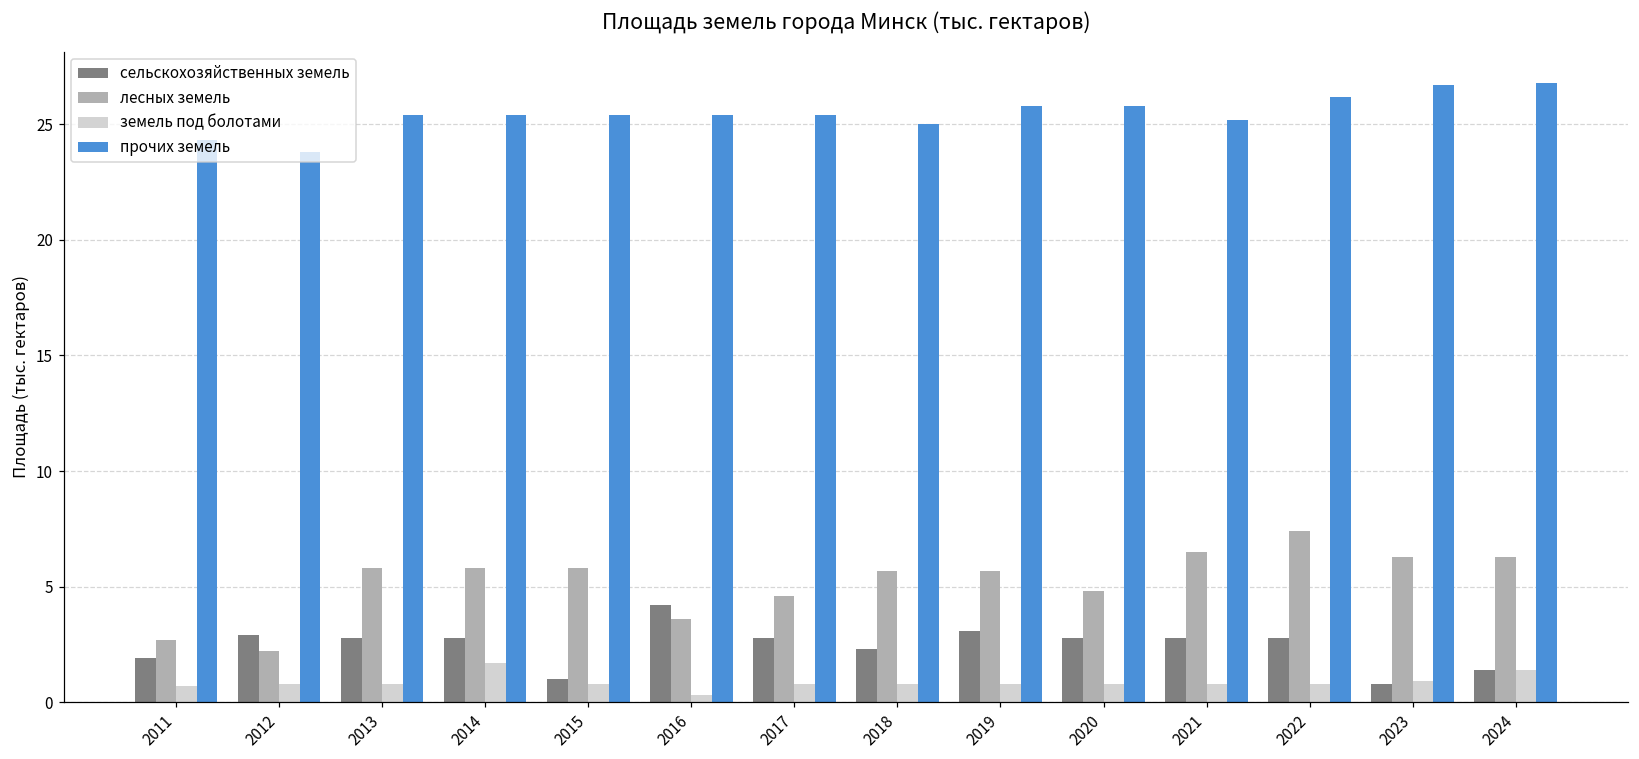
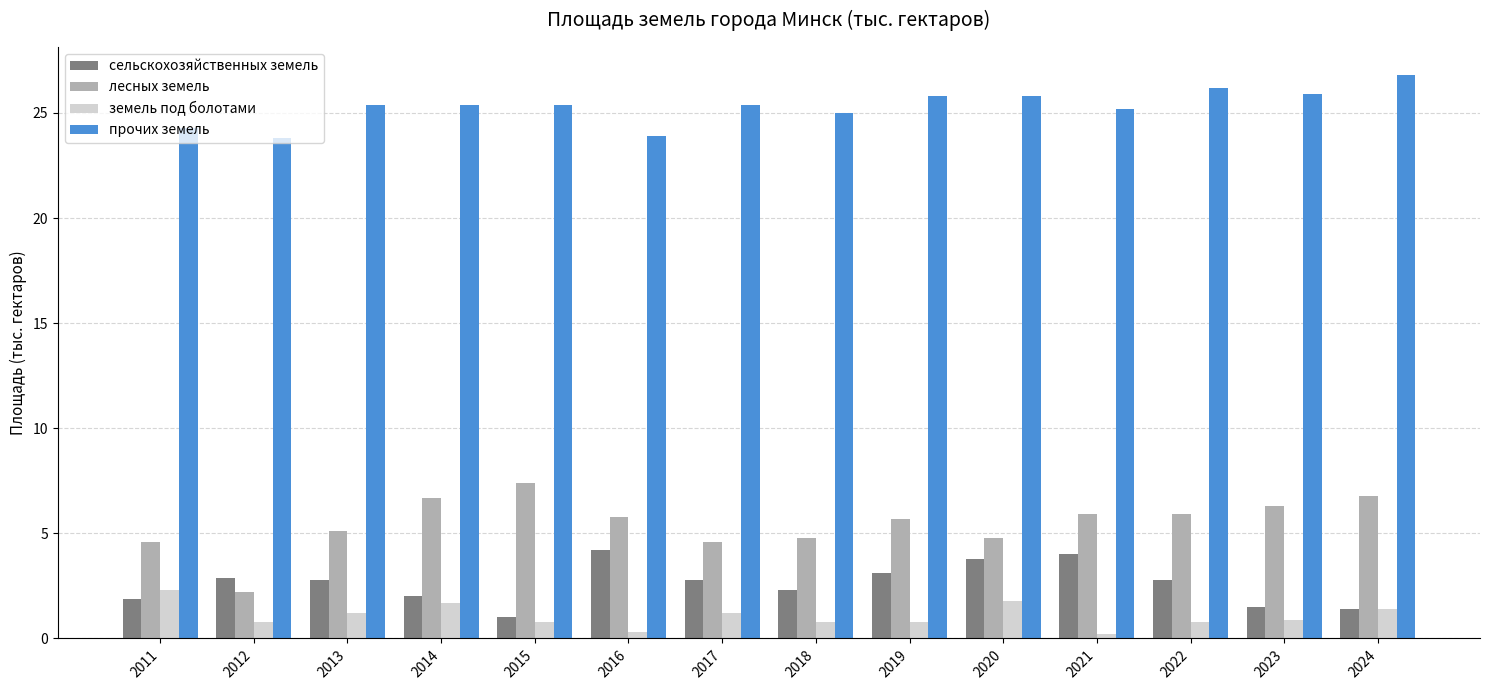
лесных земель, 2011: 2.7 -> 4.6
земель под болотами, 2011: 0.7 -> 2.3
лесных земель, 2013: 5.8 -> 5.1
земель под болотами, 2013: 0.8 -> 1.2
сельскохозяйственных земель, 2014: 2.8 -> 2.0
лесных земель, 2014: 5.8 -> 6.7
лесных земель, 2015: 5.8 -> 7.4
лесных земель, 2016: 3.6 -> 5.8
прочих земель, 2016: 25.4 -> 23.9
земель под болотами, 2017: 0.8 -> 1.2
лесных земель, 2018: 5.7 -> 4.8
сельскохозяйственных земель, 2020: 2.8 -> 3.8
земель под болотами, 2020: 0.8 -> 1.8
сельскохозяйственных земель, 2021: 2.8 -> 4.0
лесных земель, 2021: 6.5 -> 5.9
земель под болотами, 2021: 0.8 -> 0.2
лесных земель, 2022: 7.4 -> 5.9
сельскохозяйственных земель, 2023: 0.8 -> 1.5
прочих земель, 2023: 26.7 -> 25.9
лесных земель, 2024: 6.3 -> 6.8
